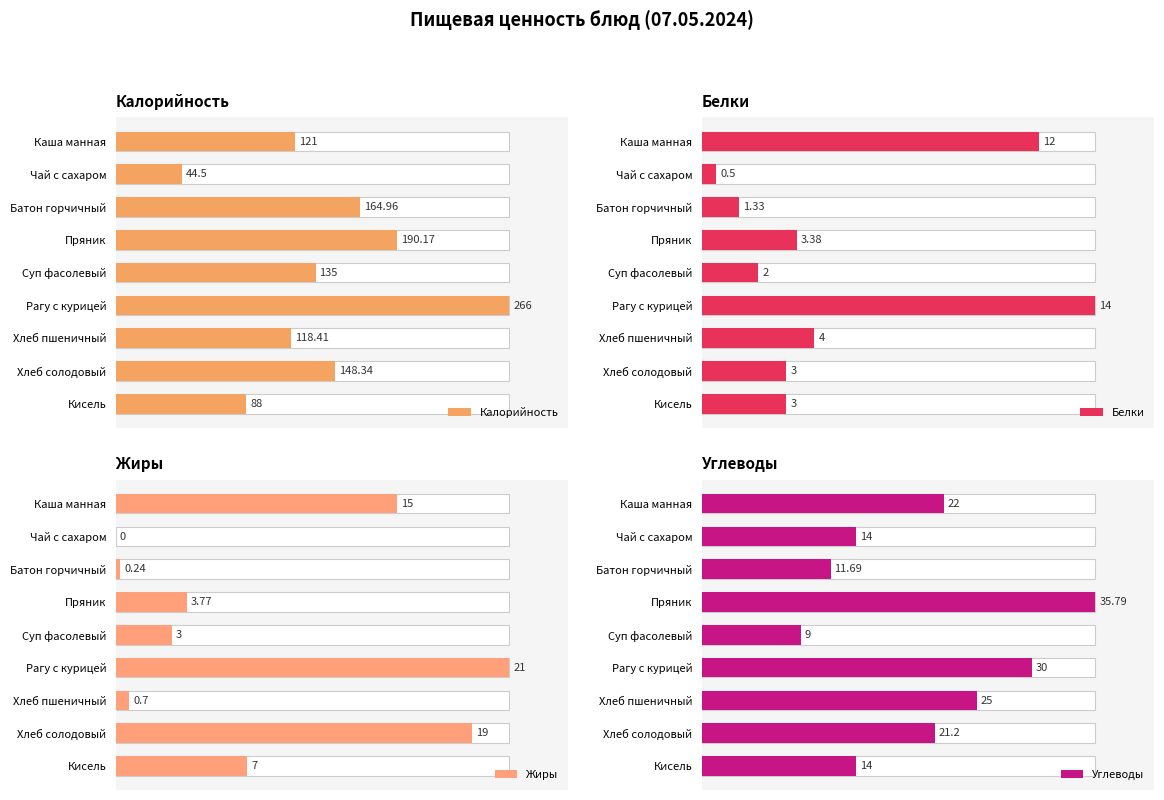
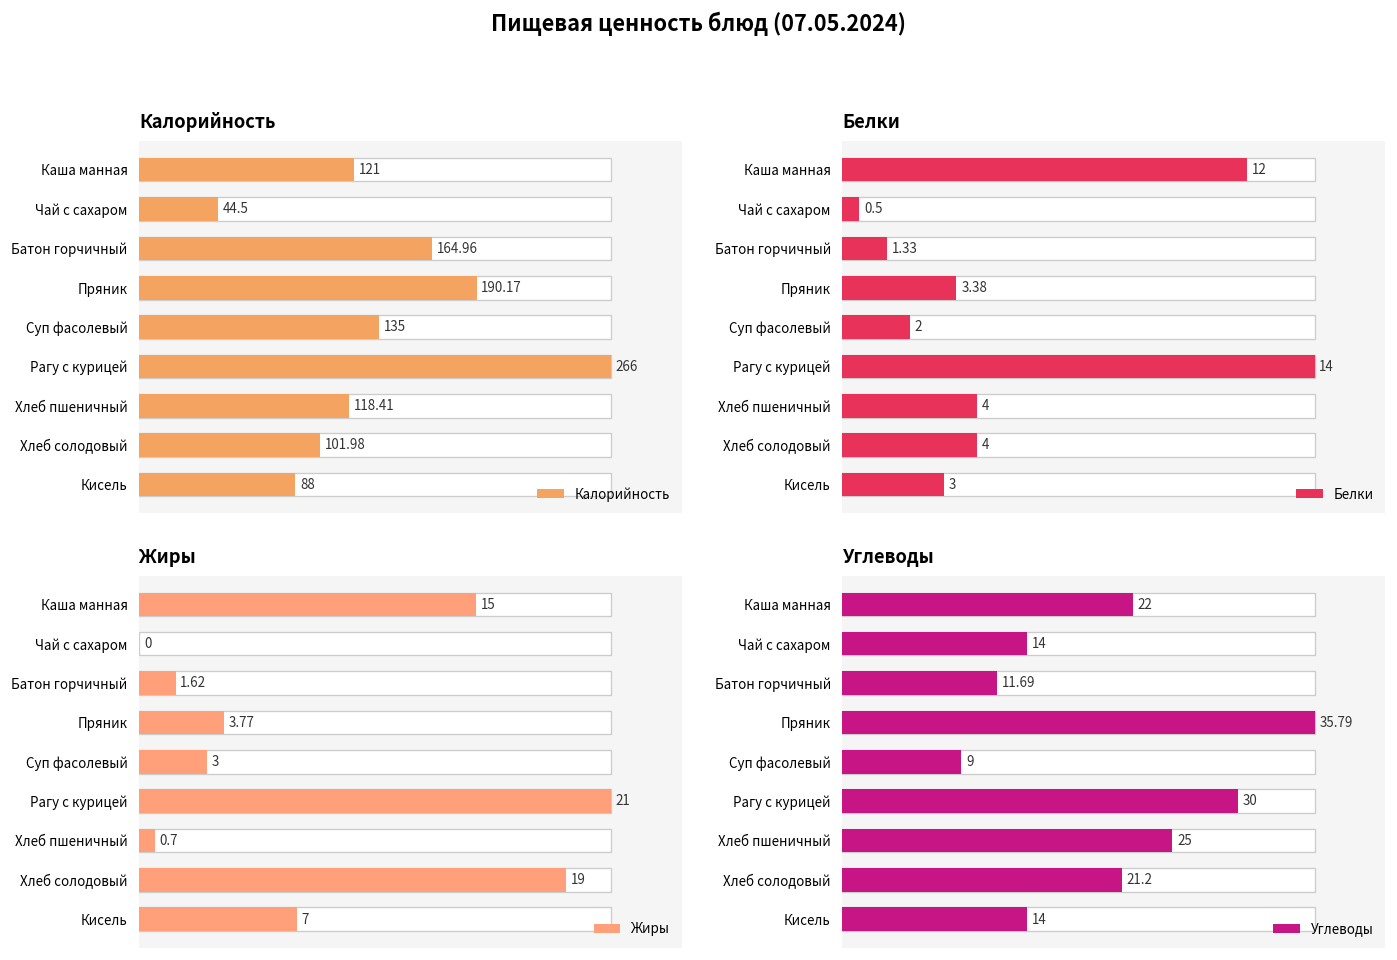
Калорийность, Калорийность, Хлеб солодовый: 148.34 -> 101.98
Белки, Белки, Хлеб солодовый: 3 -> 4
Жиры, Жиры, Батон горчичный: 0.24 -> 1.62
